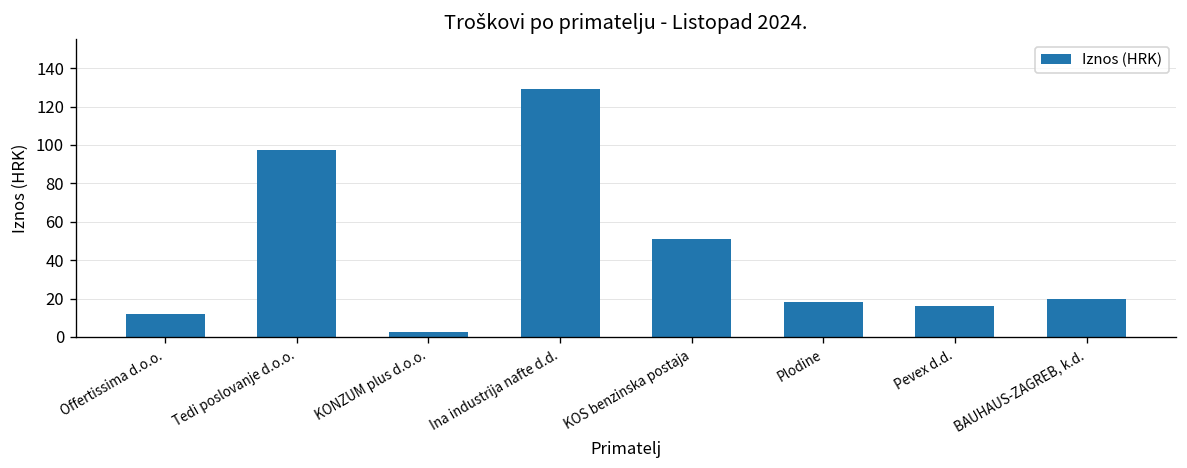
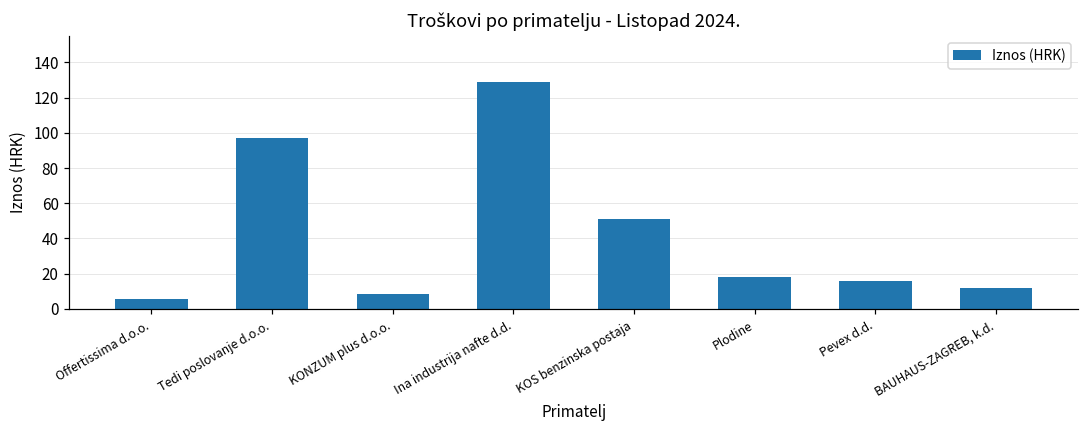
Offertissima d.o.o.: 12 -> 6
KONZUM plus d.o.o.: 3 -> 8
BAUHAUS-ZAGREB, k.d.: 20 -> 12
